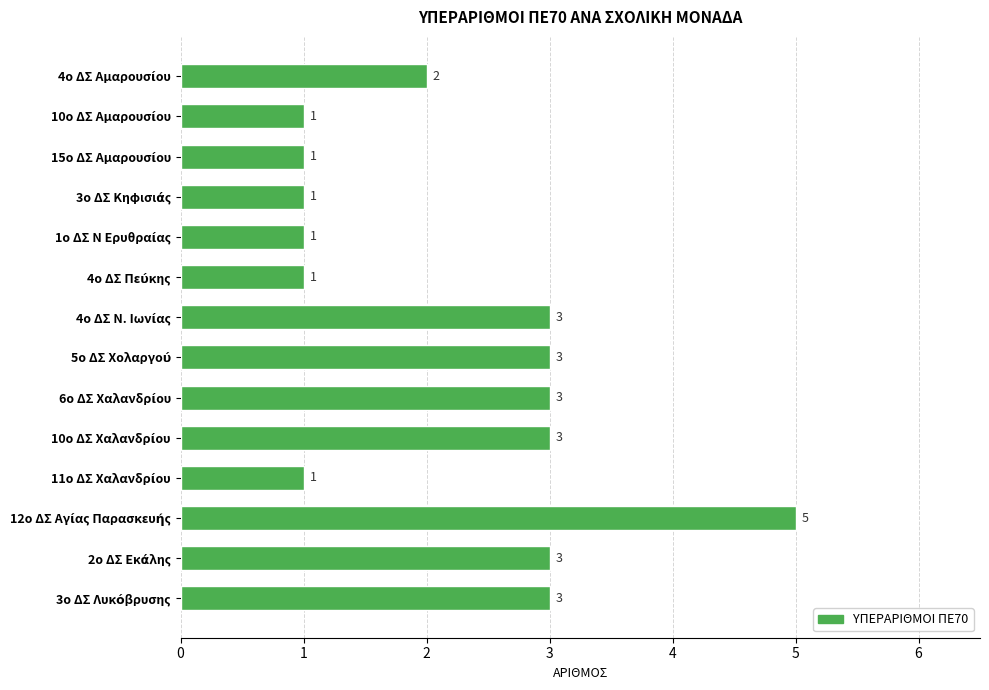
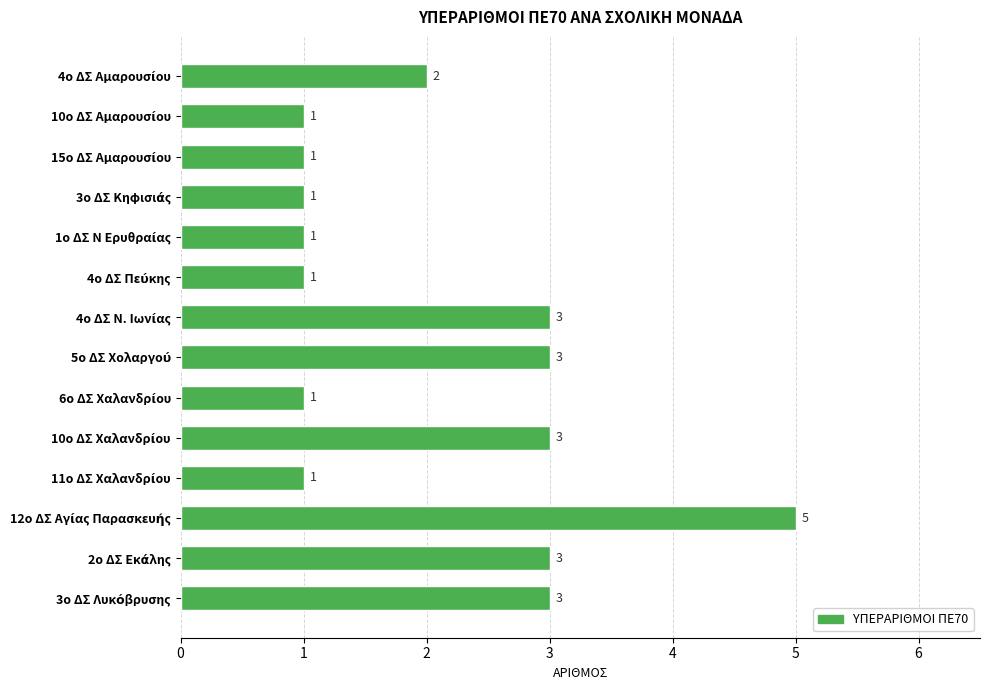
6ο ΔΣ Χαλανδρίου: 3 -> 1
